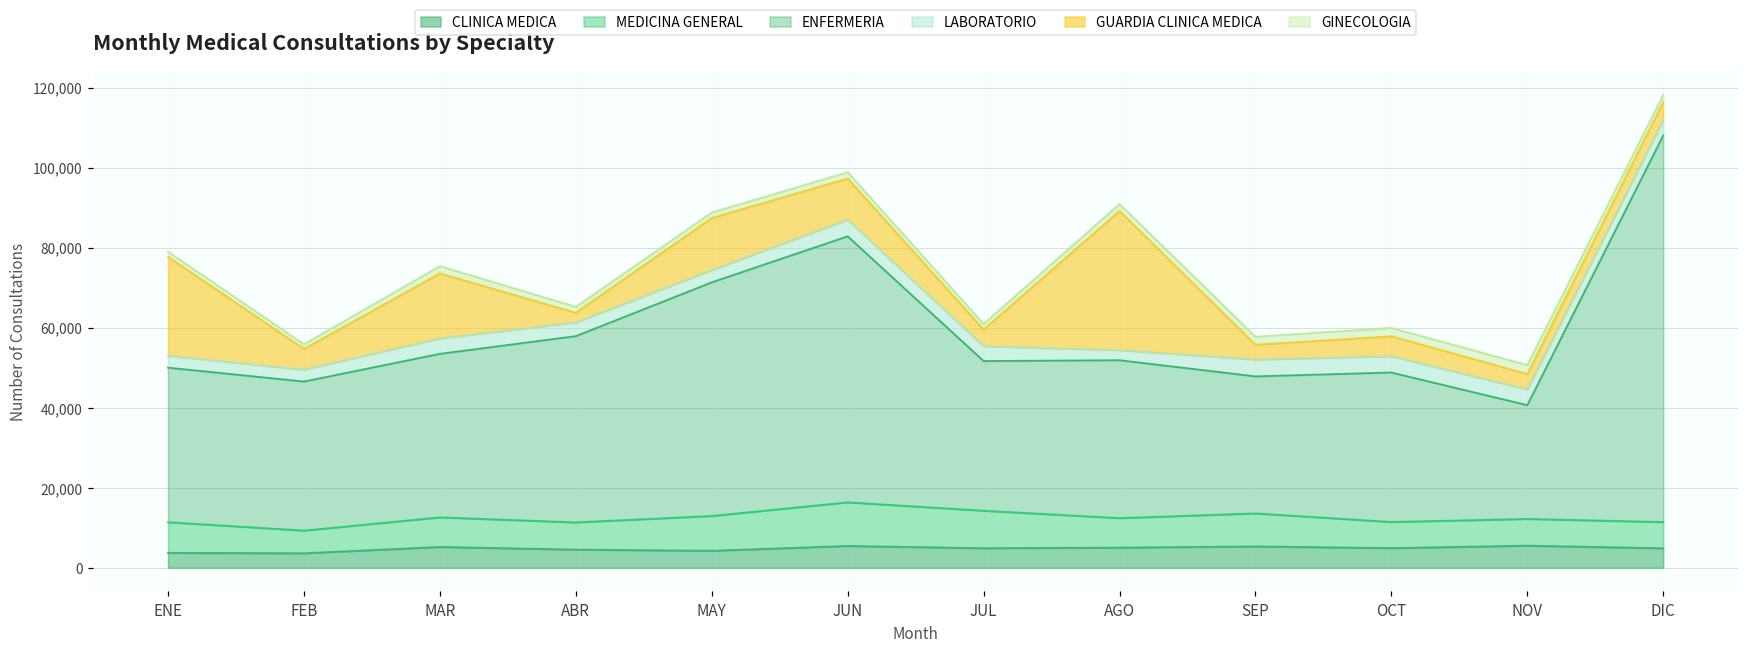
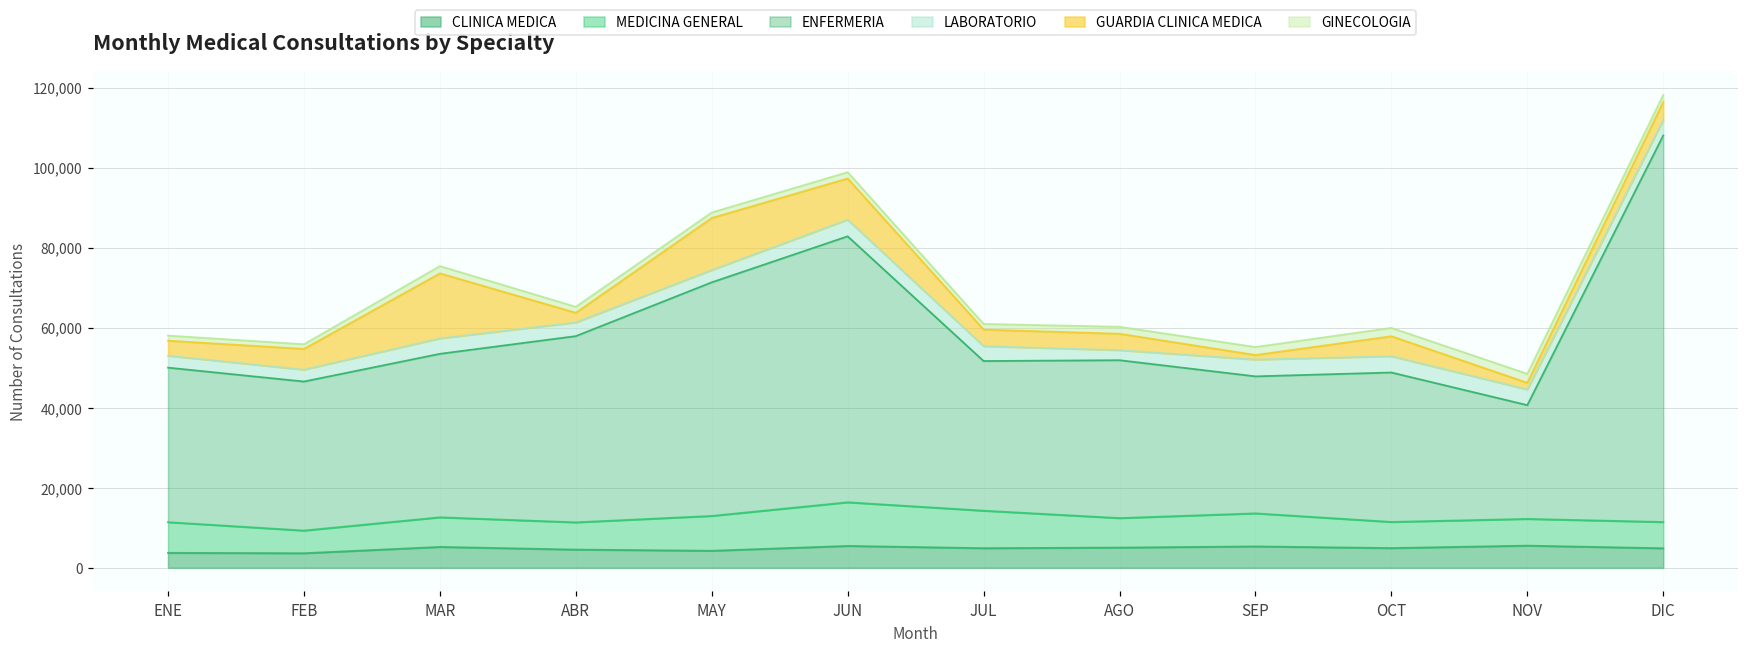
GUARDIA CLINICA MEDICA, ENE: 25,000 -> 4,000
GUARDIA CLINICA MEDICA, AGO: 35,000 -> 4,000
GUARDIA CLINICA MEDICA, SEP: 4,000 -> 1,000
GUARDIA CLINICA MEDICA, NOV: 4,000 -> 2,000
